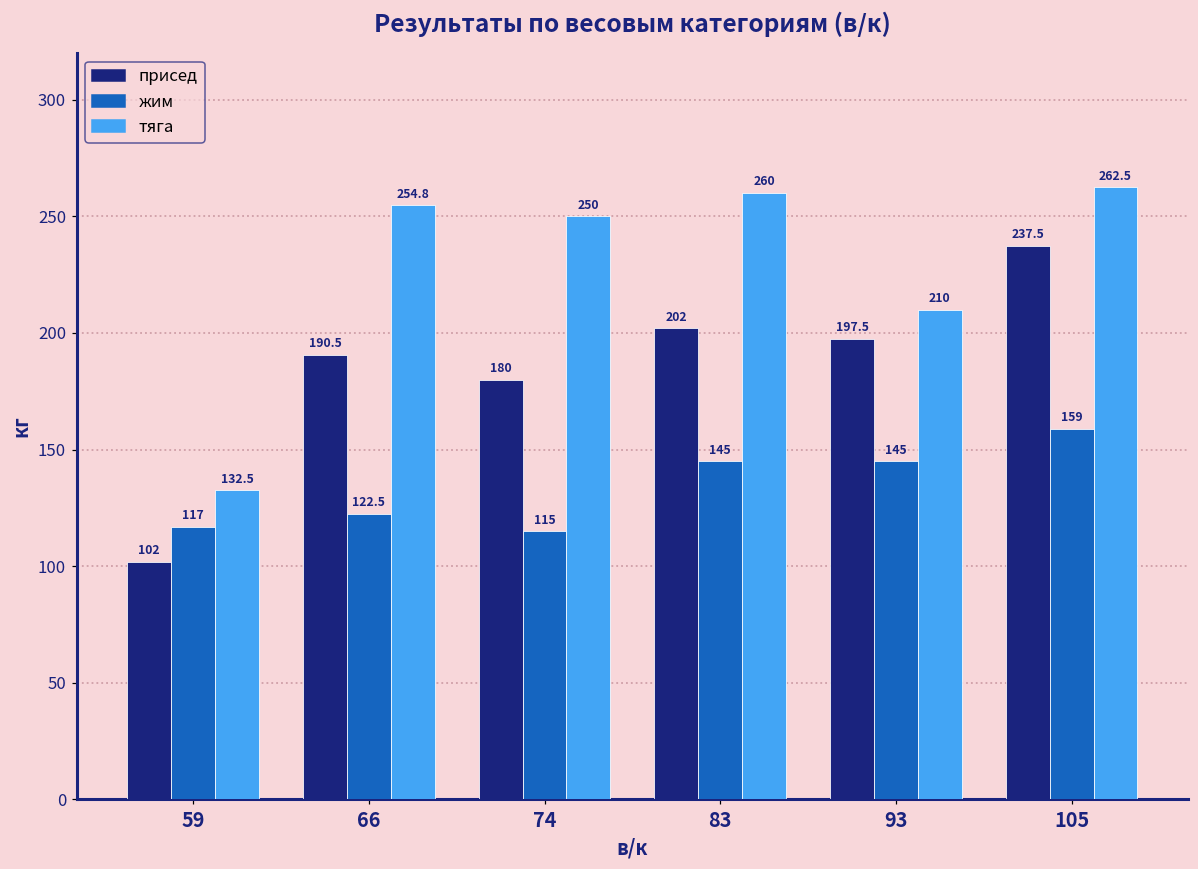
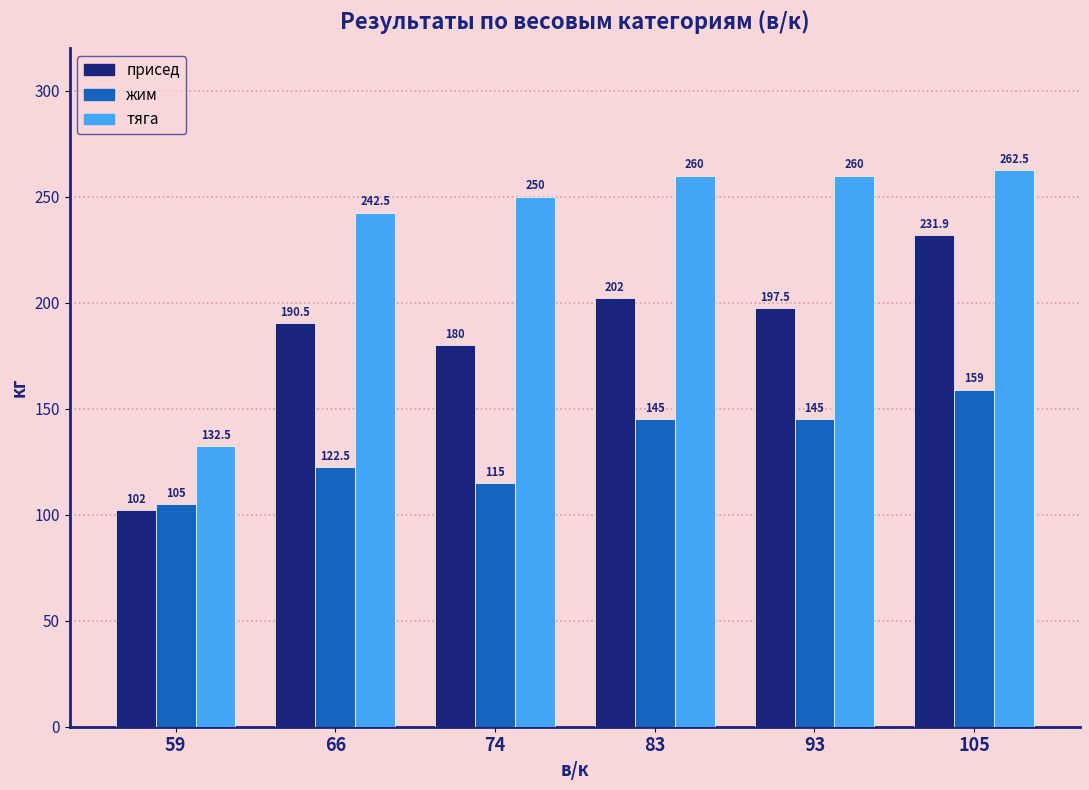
жим, 59: 117 -> 105
тяга, 66: 254.8 -> 242.5
тяга, 93: 210 -> 260
присед, 105: 237.5 -> 231.9
